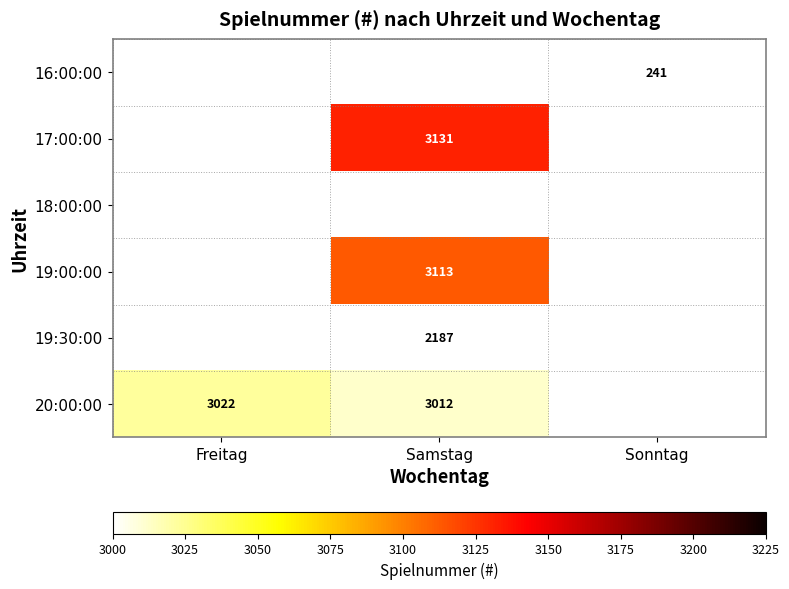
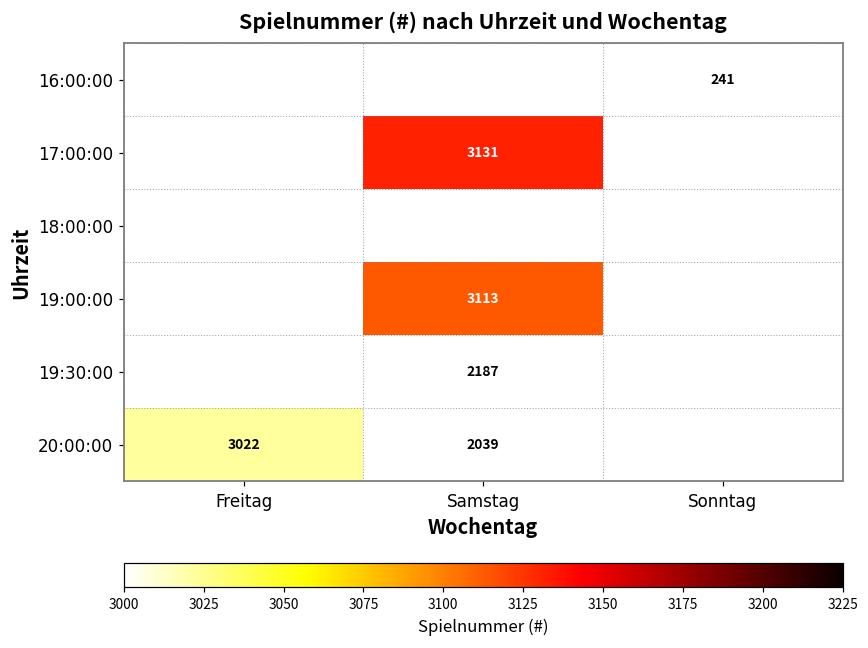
20:00:00, Samstag: 3012 -> 2039
